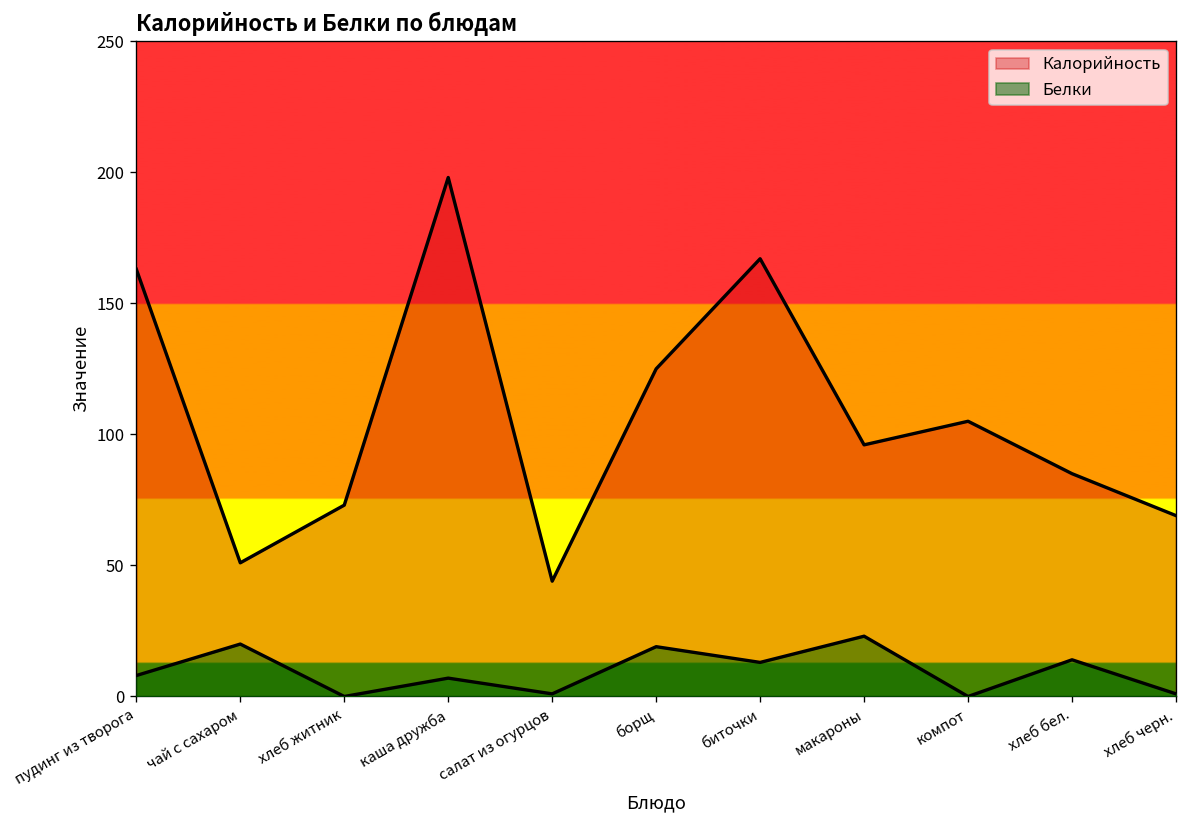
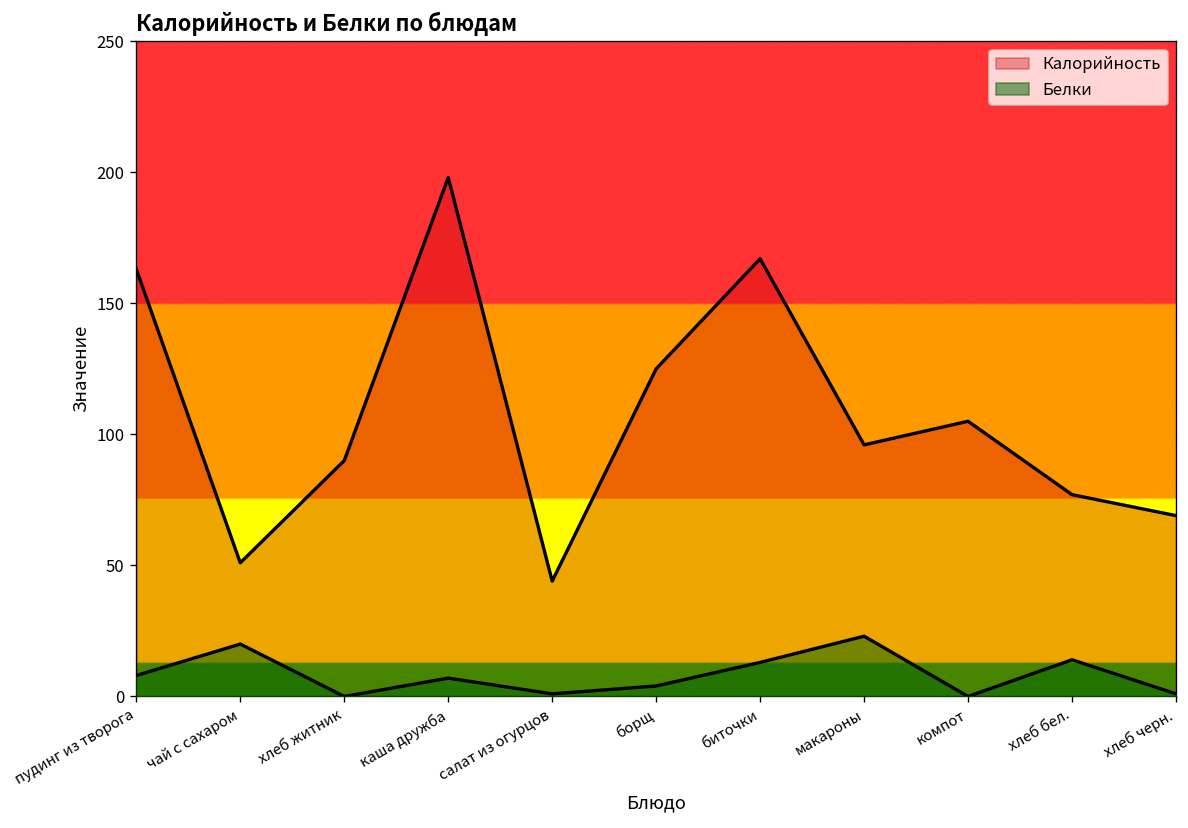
Калорийность, хлеб житник: 73 -> 90
Белки, борщ: 19 -> 4
Калорийность, хлеб бел.: 85 -> 77
